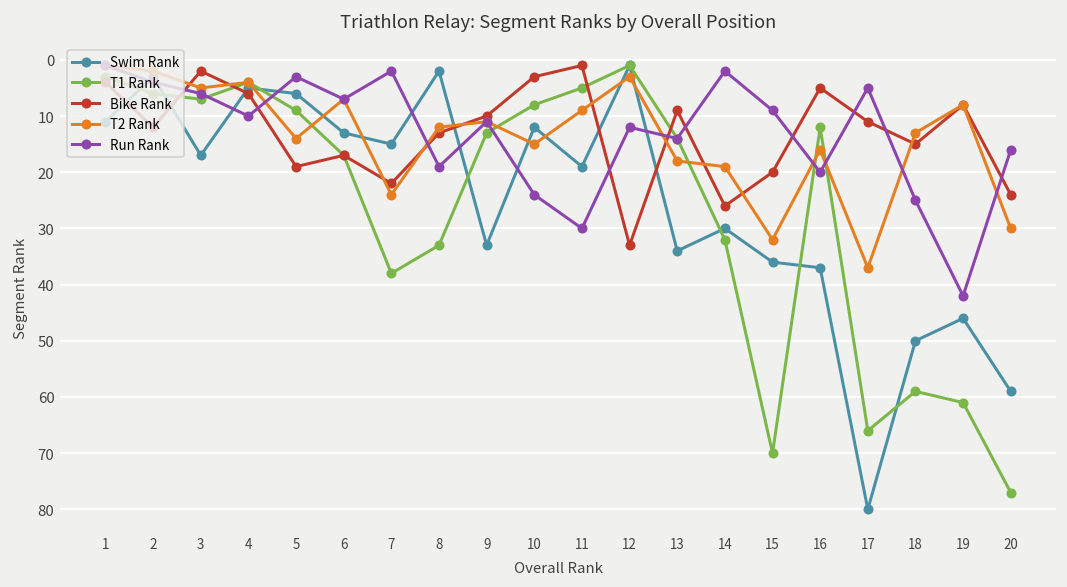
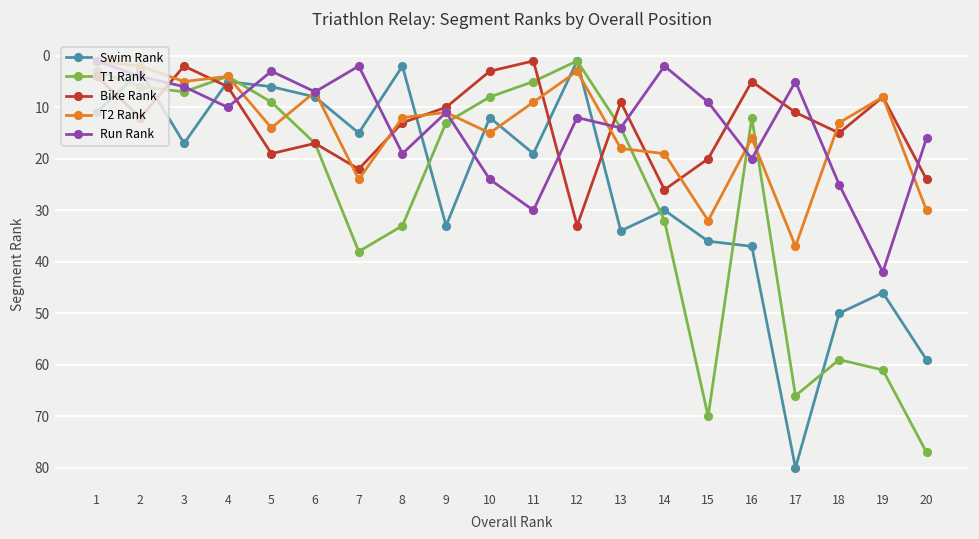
Swim Rank, 6: 13 -> 8
